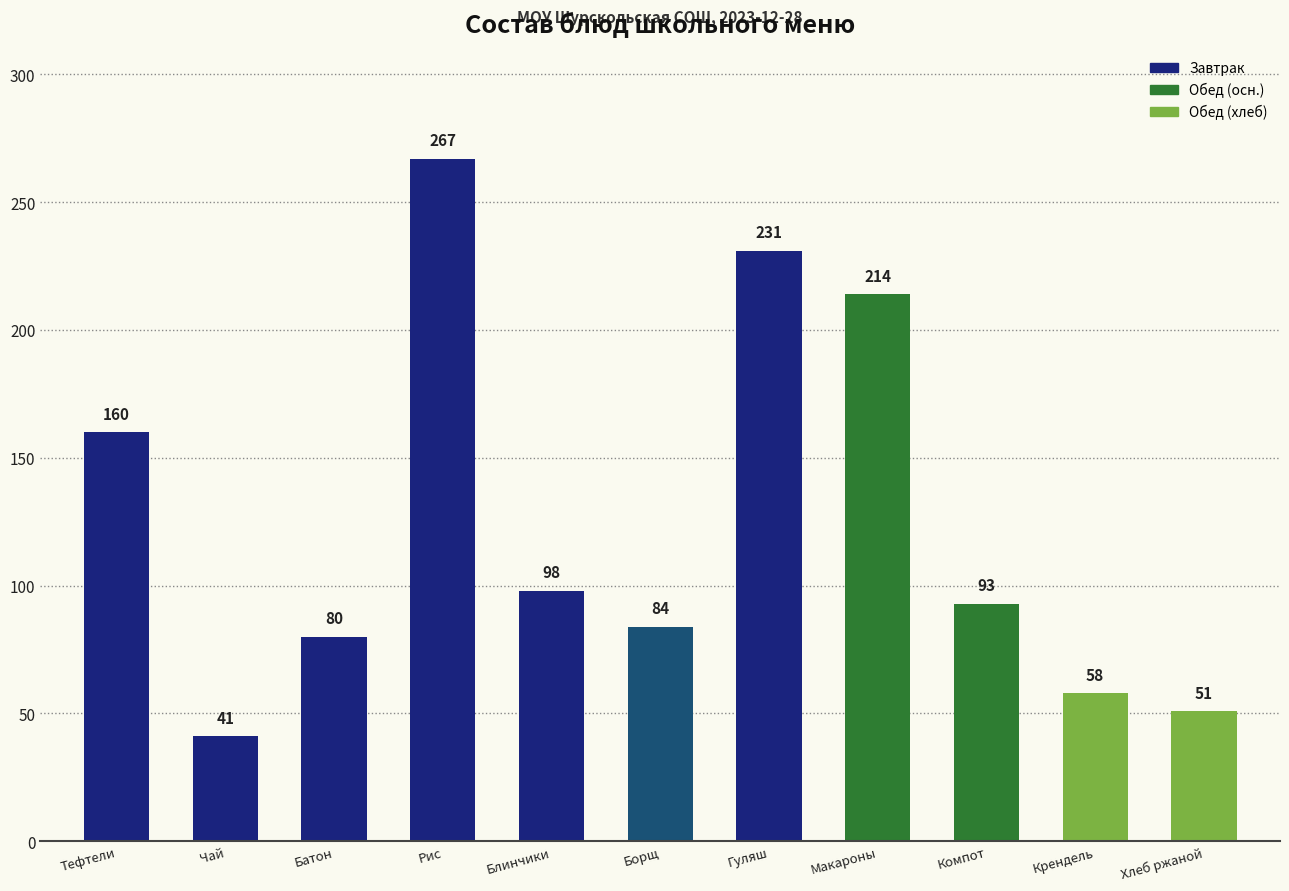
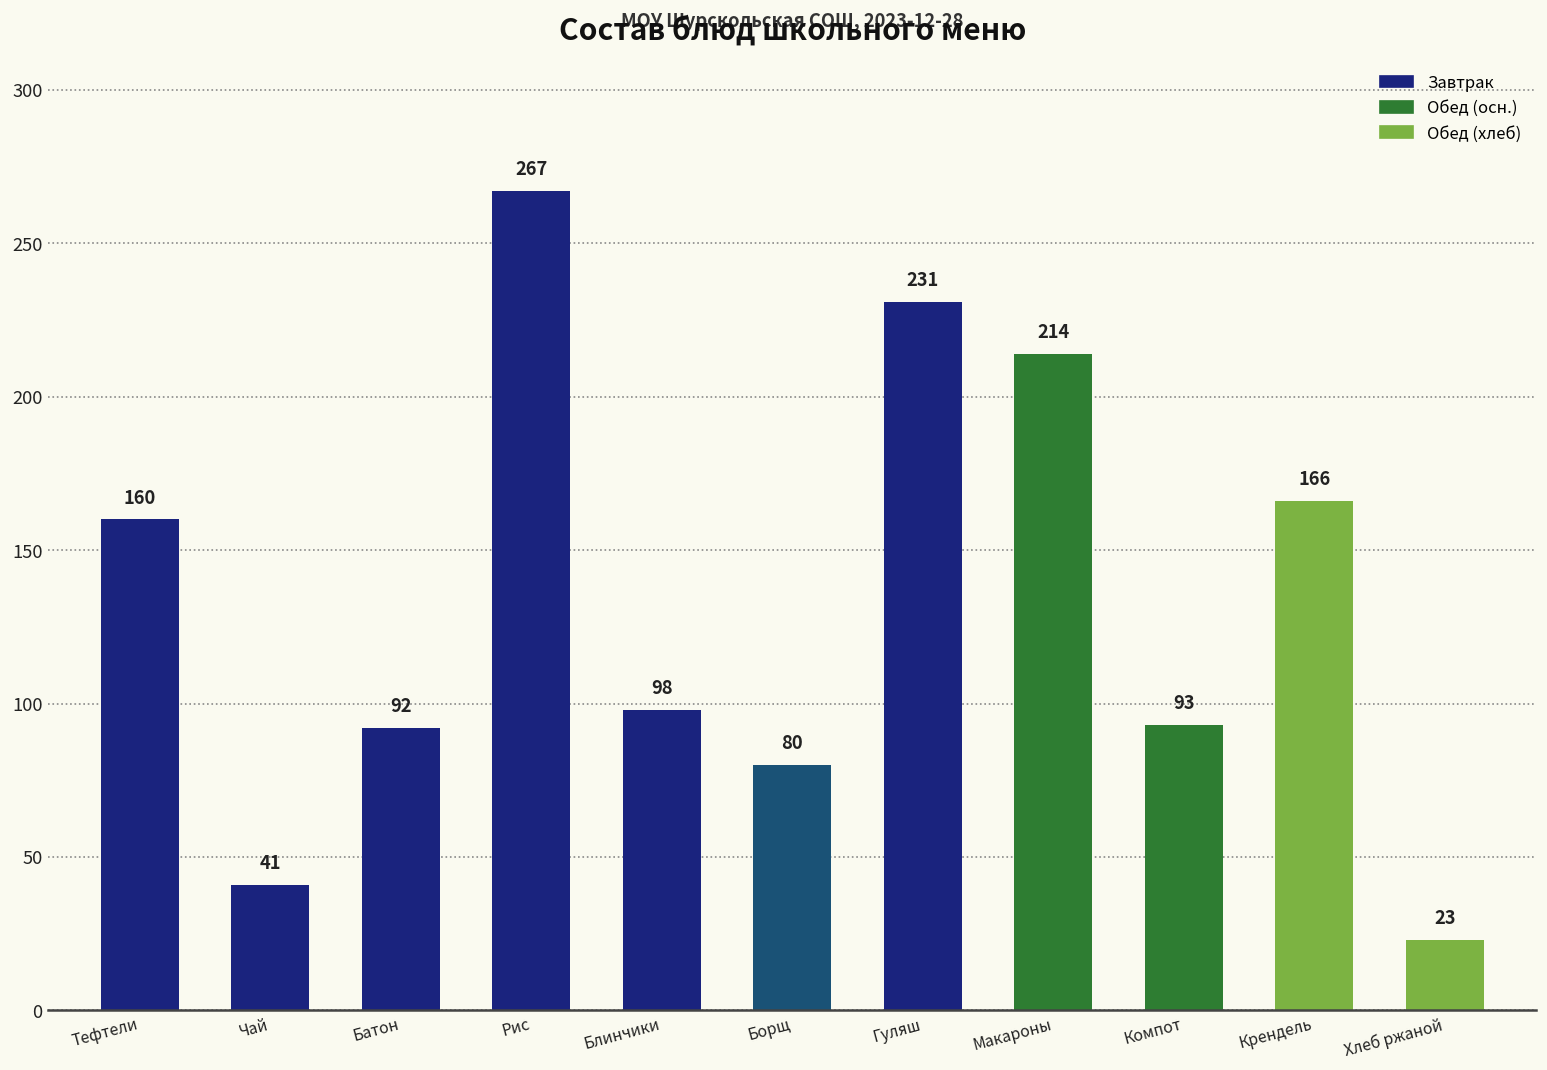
Батон: 80 -> 92
Борщ: 84 -> 80
Крендель: 58 -> 166
Хлеб ржаной: 51 -> 23
